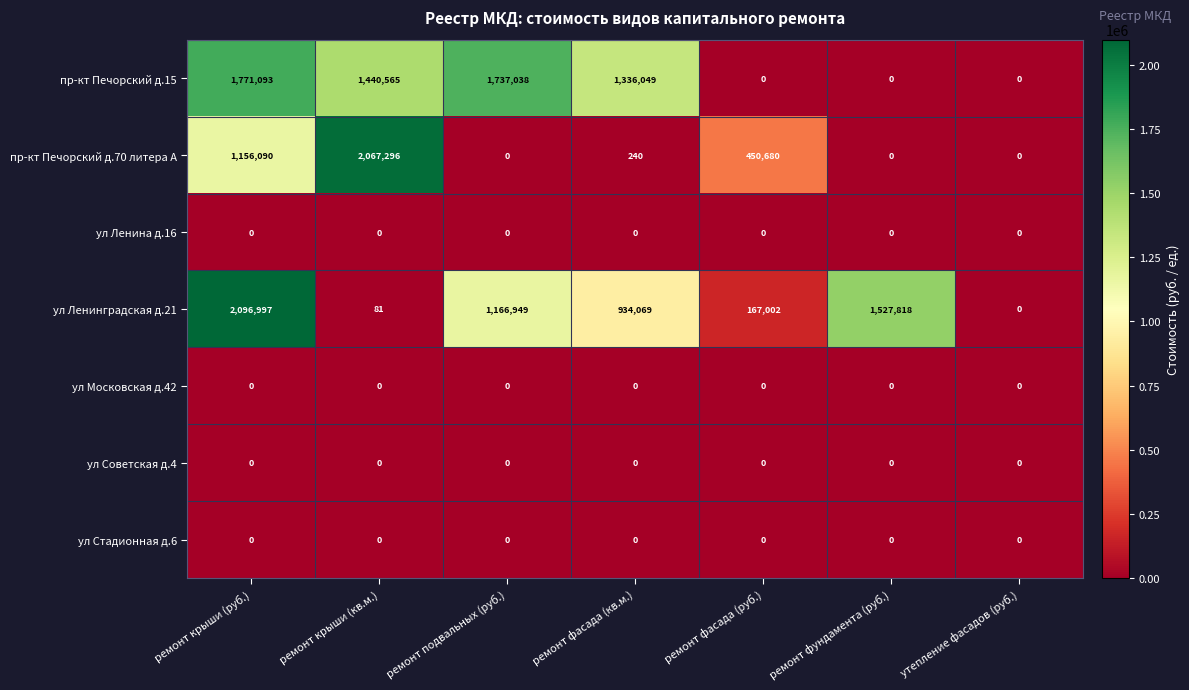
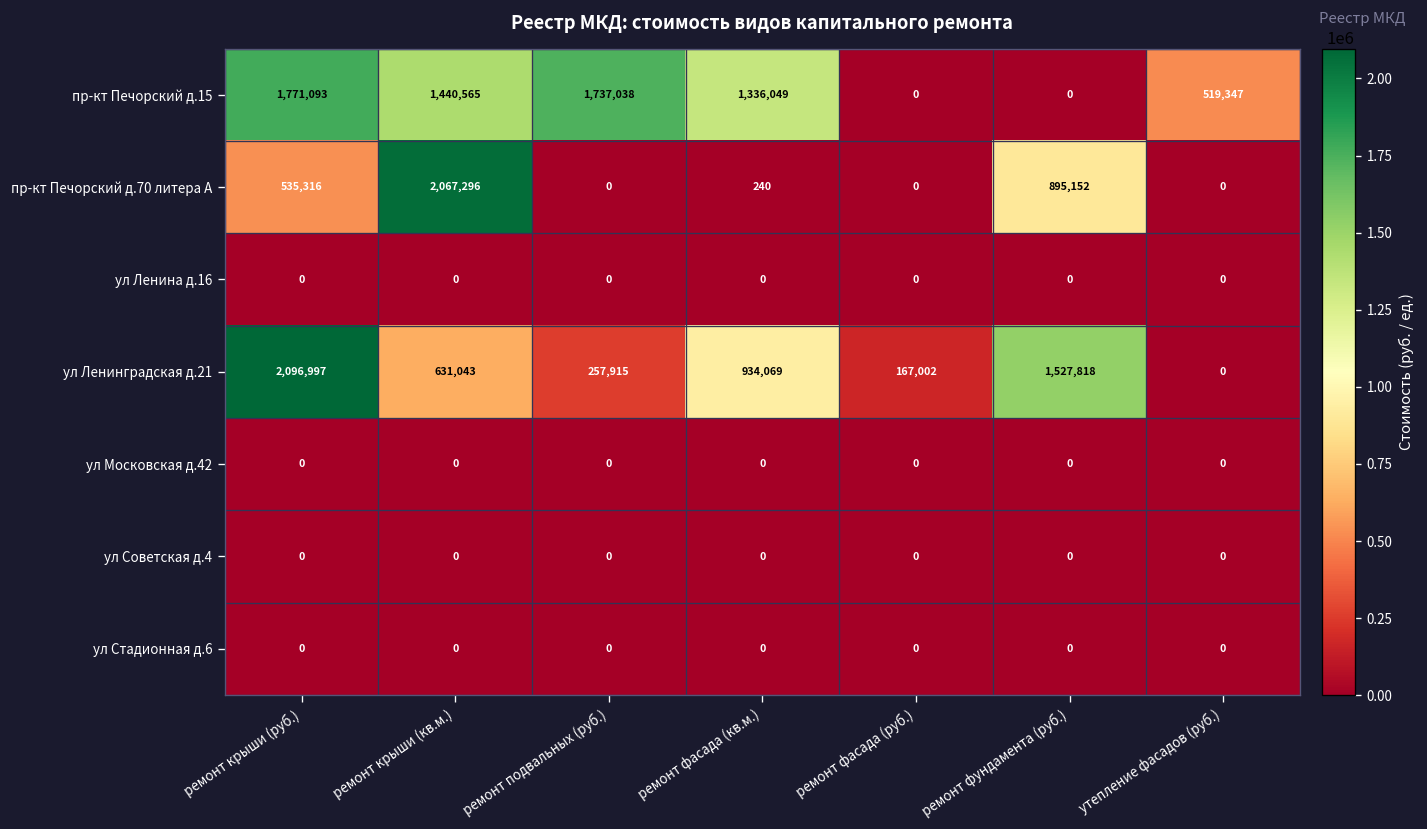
пр-кт Печорский д.15, утепление фасадов (руб.): 0 -> 519,347
пр-кт Печорский д.70 литера А, ремонт крыши (руб.): 1,156,090 -> 535,316
пр-кт Печорский д.70 литера А, ремонт фасада (руб.): 450,680 -> 0
пр-кт Печорский д.70 литера А, ремонт фундамента (руб.): 0 -> 895,152
ул Ленинградская д.21, ремонт крыши (кв.м.): 81 -> 631,043
ул Ленинградская д.21, ремонт подвальных (руб.): 1,166,949 -> 257,915
